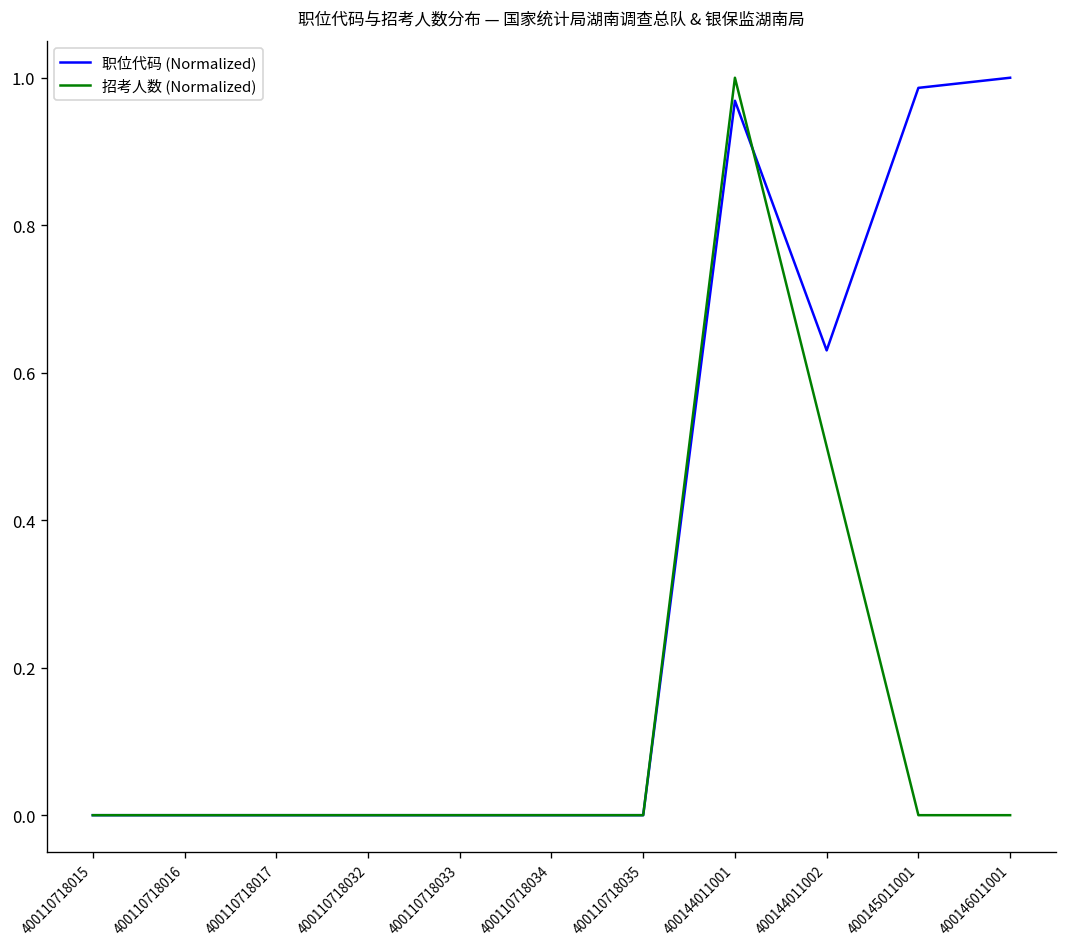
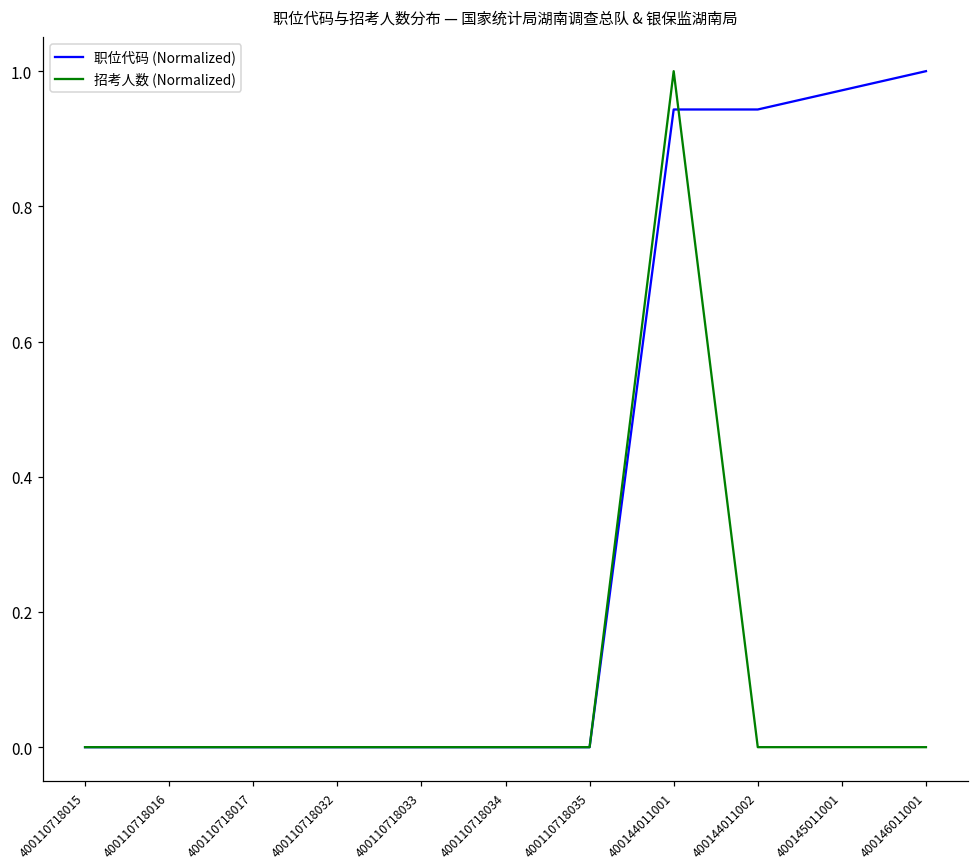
职位代码 (Normalized), 400144011001: 0.97 -> 0.94
职位代码 (Normalized), 400144011002: 0.63 -> 0.94
招考人数 (Normalized), 400144011002: 0.50 -> 0.00
职位代码 (Normalized), 400145011001: 0.99 -> 0.97
